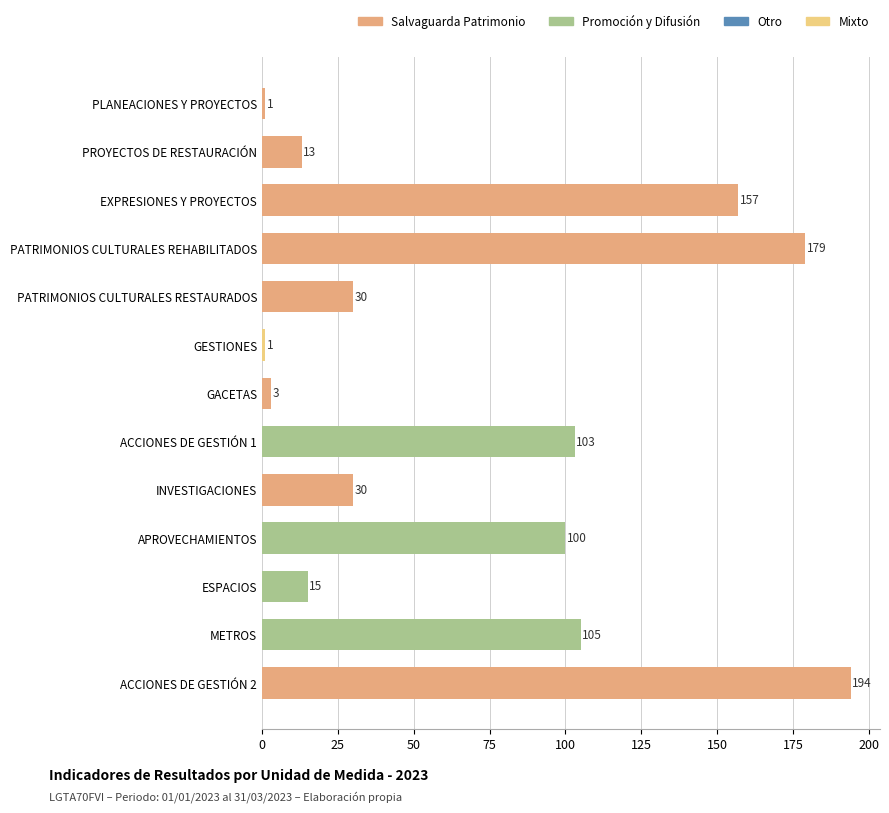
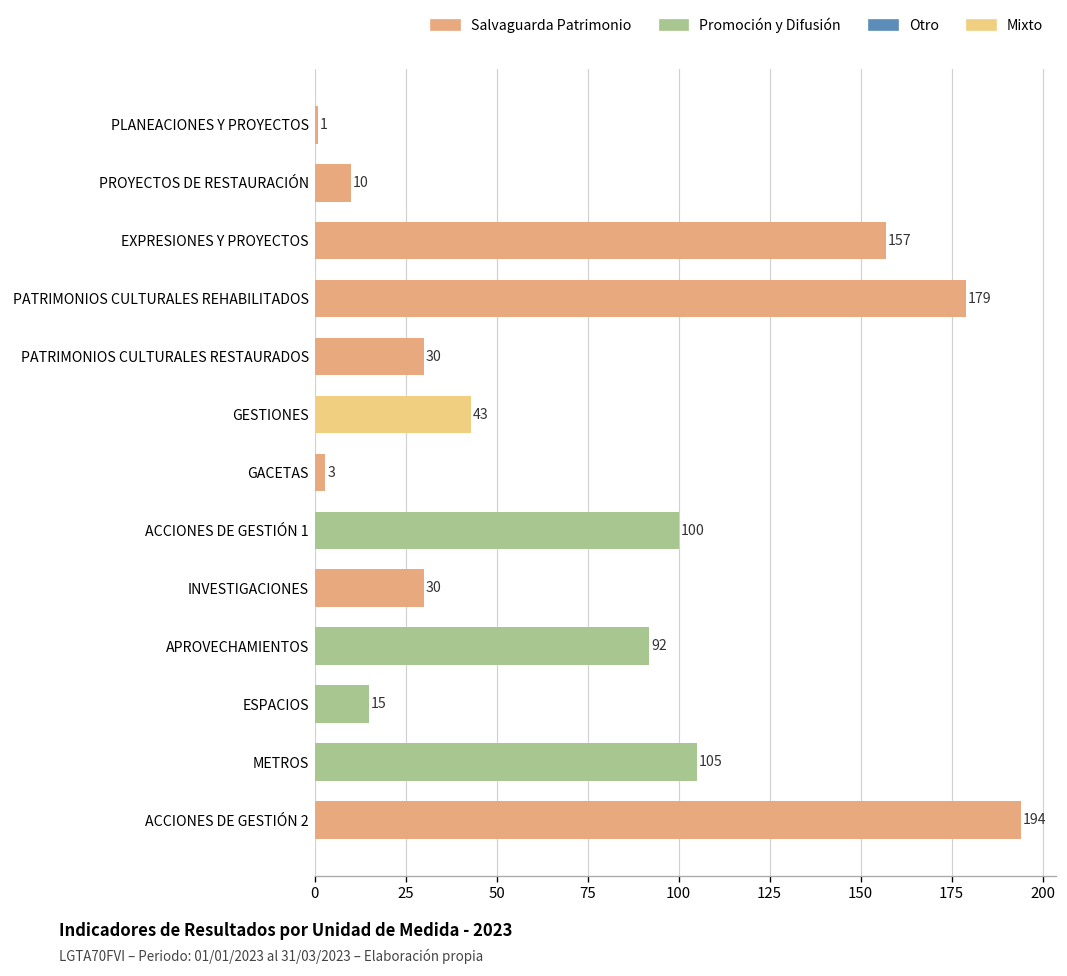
PROYECTOS DE RESTAURACIÓN: 13 -> 10
GESTIONES: 1 -> 43
ACCIONES DE GESTIÓN 1: 103 -> 100
APROVECHAMIENTOS: 100 -> 92
